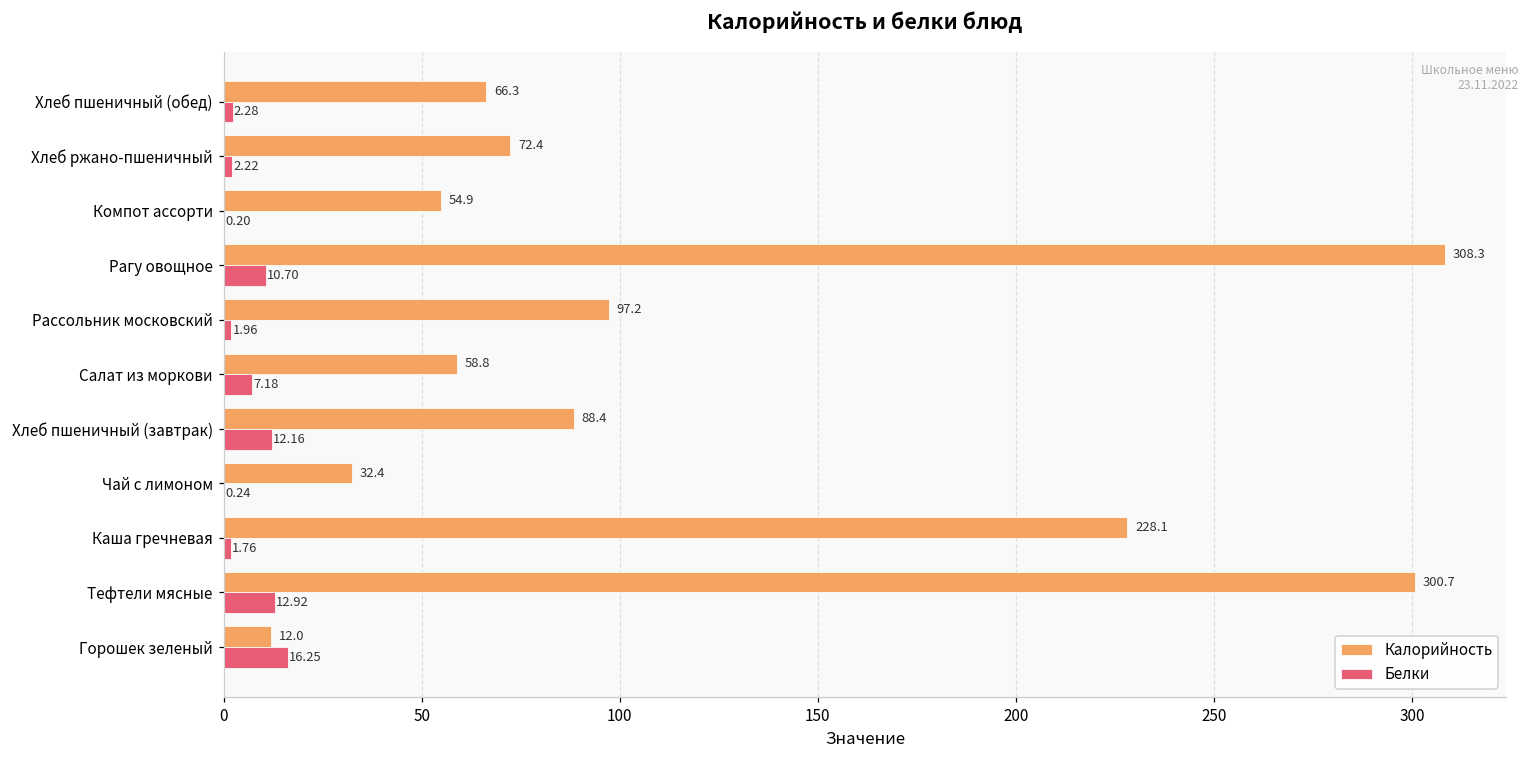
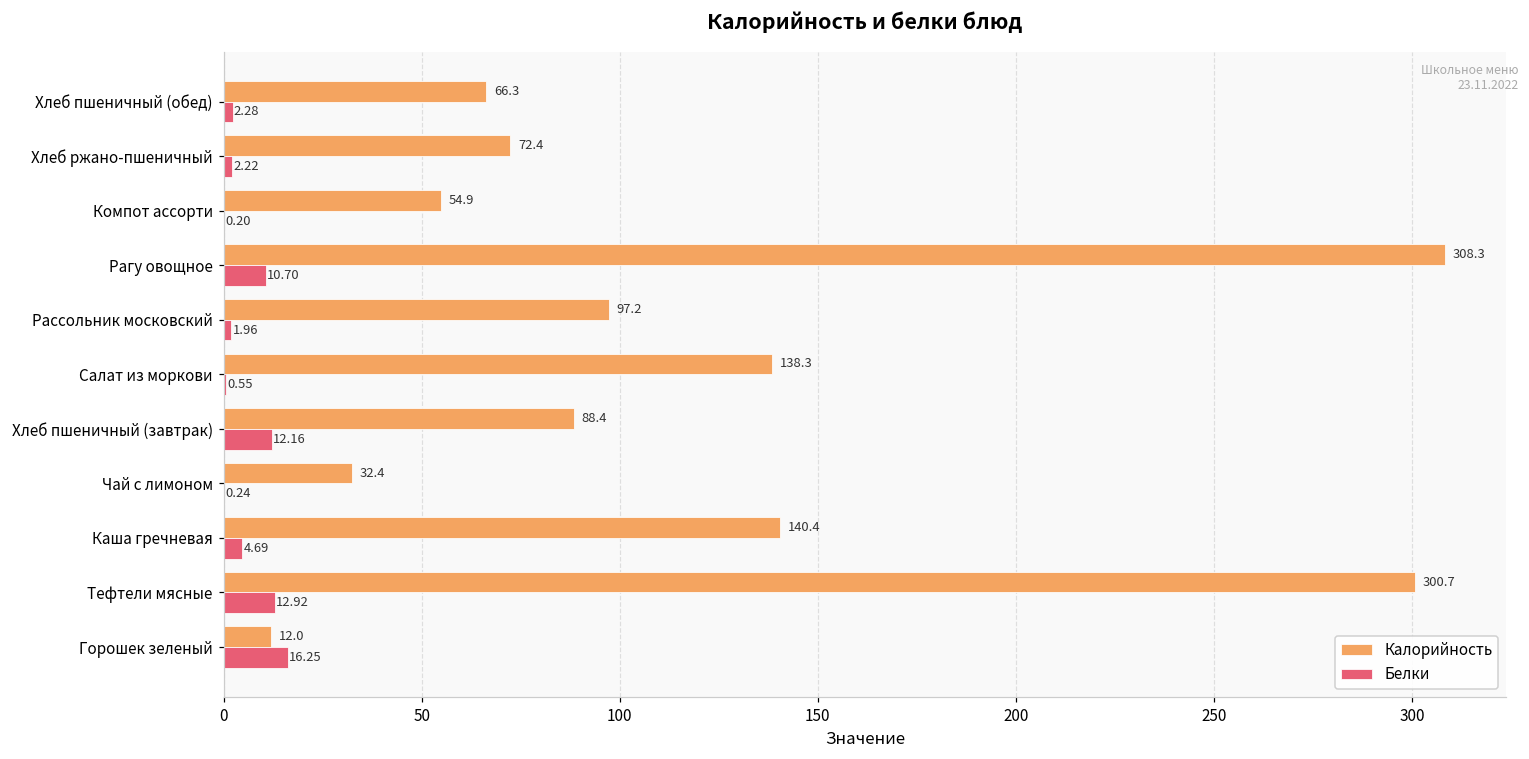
Калорийность, Салат из моркови: 58.8 -> 138.3
Белки, Салат из моркови: 7.18 -> 0.55
Калорийность, Каша гречневая: 228.1 -> 140.4
Белки, Каша гречневая: 1.76 -> 4.69
